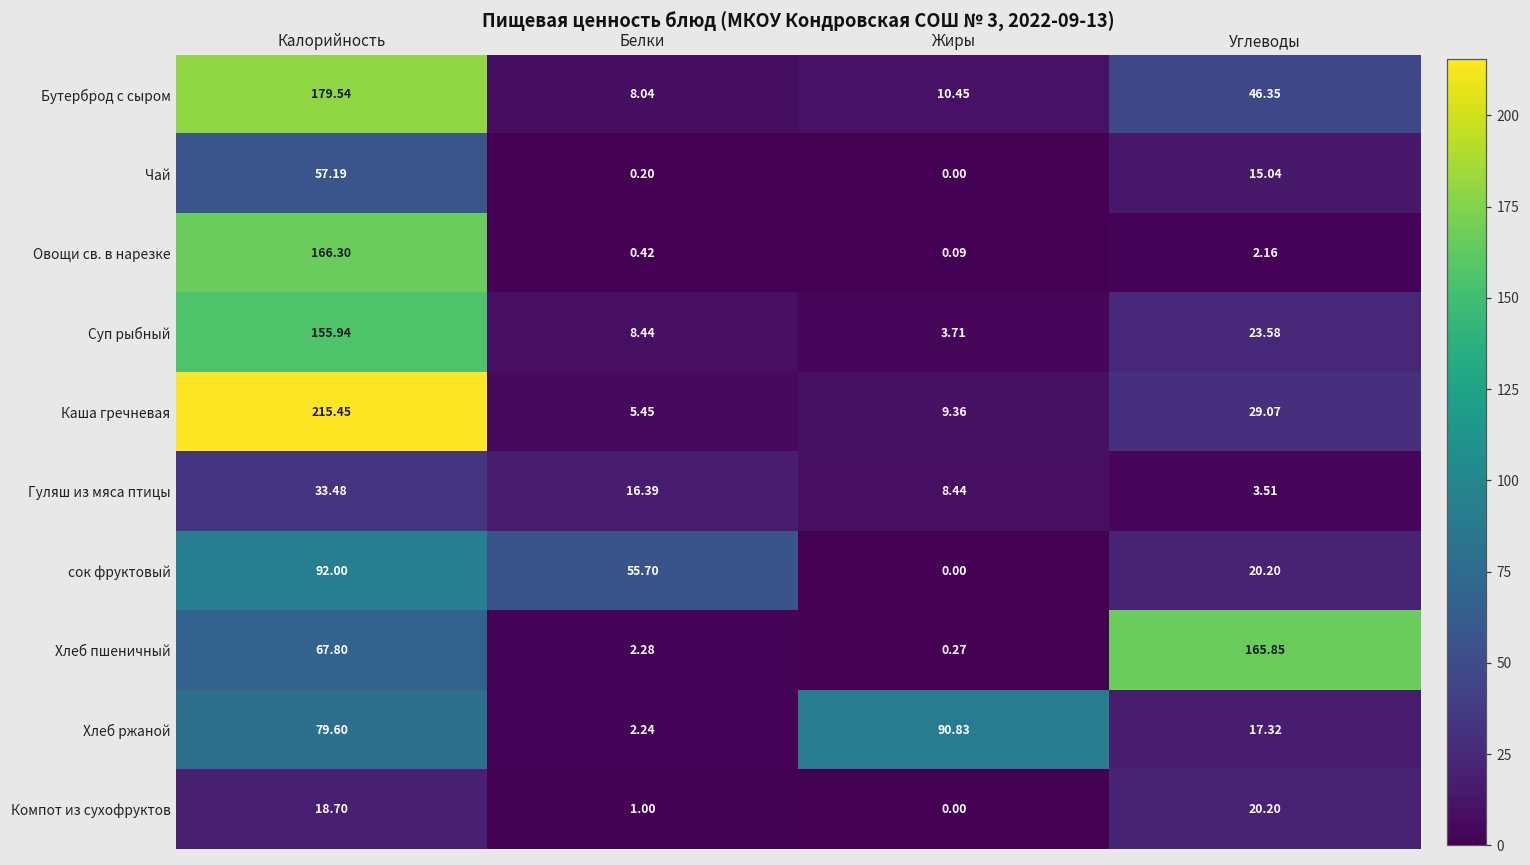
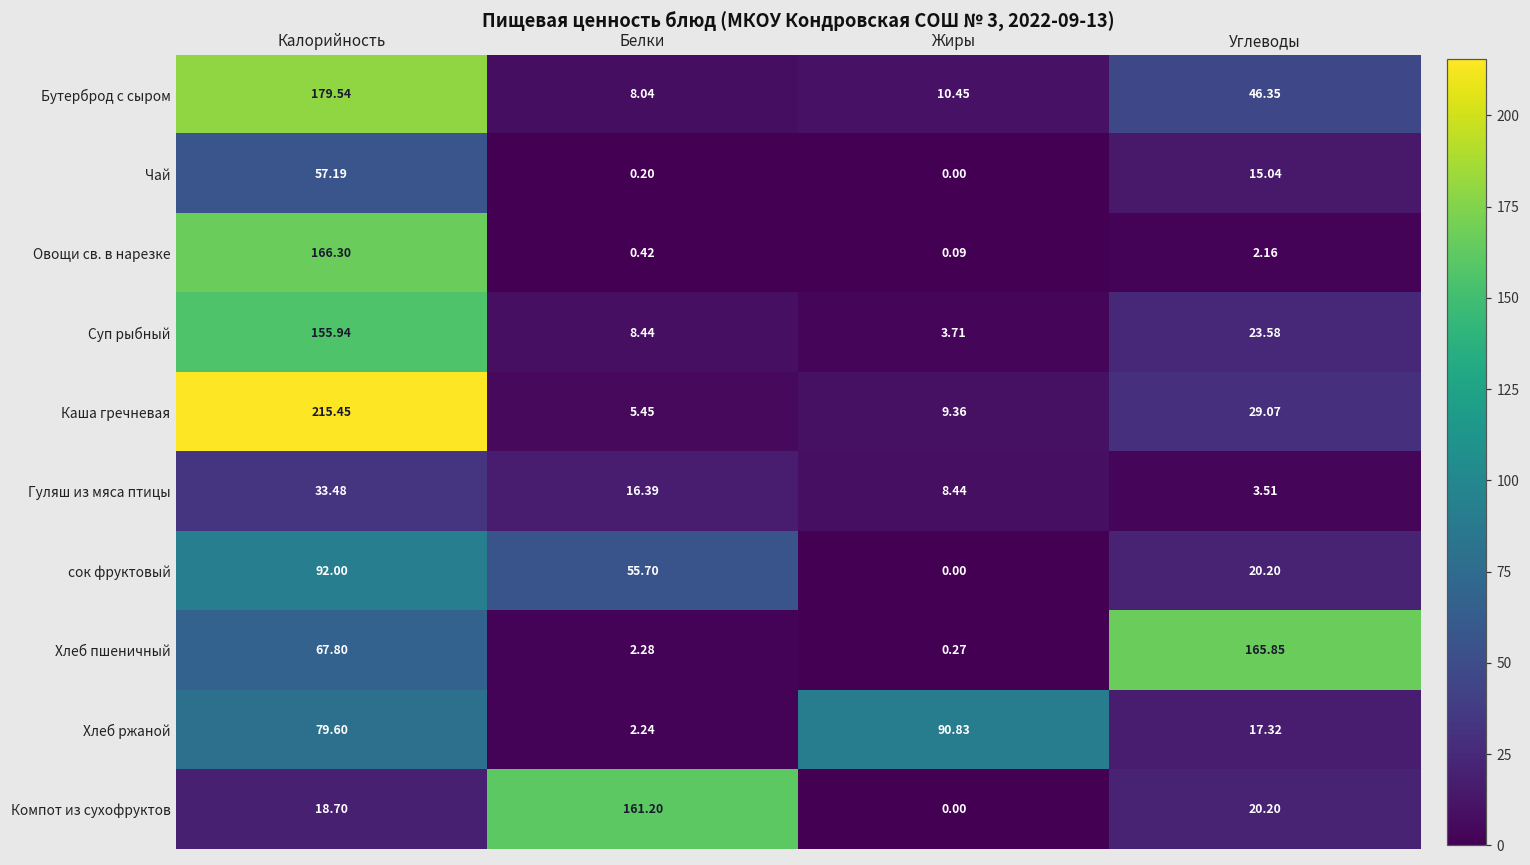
Компот из сухофруктов, Белки: 1.00 -> 161.20
